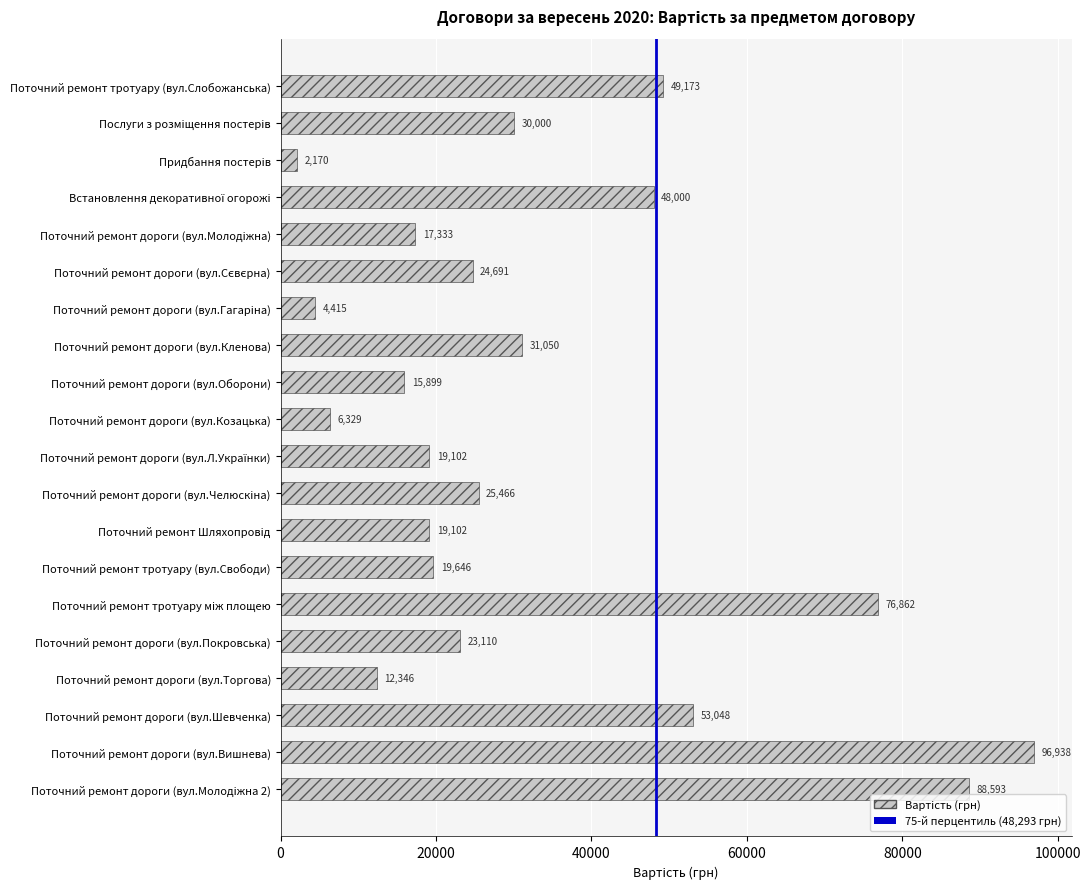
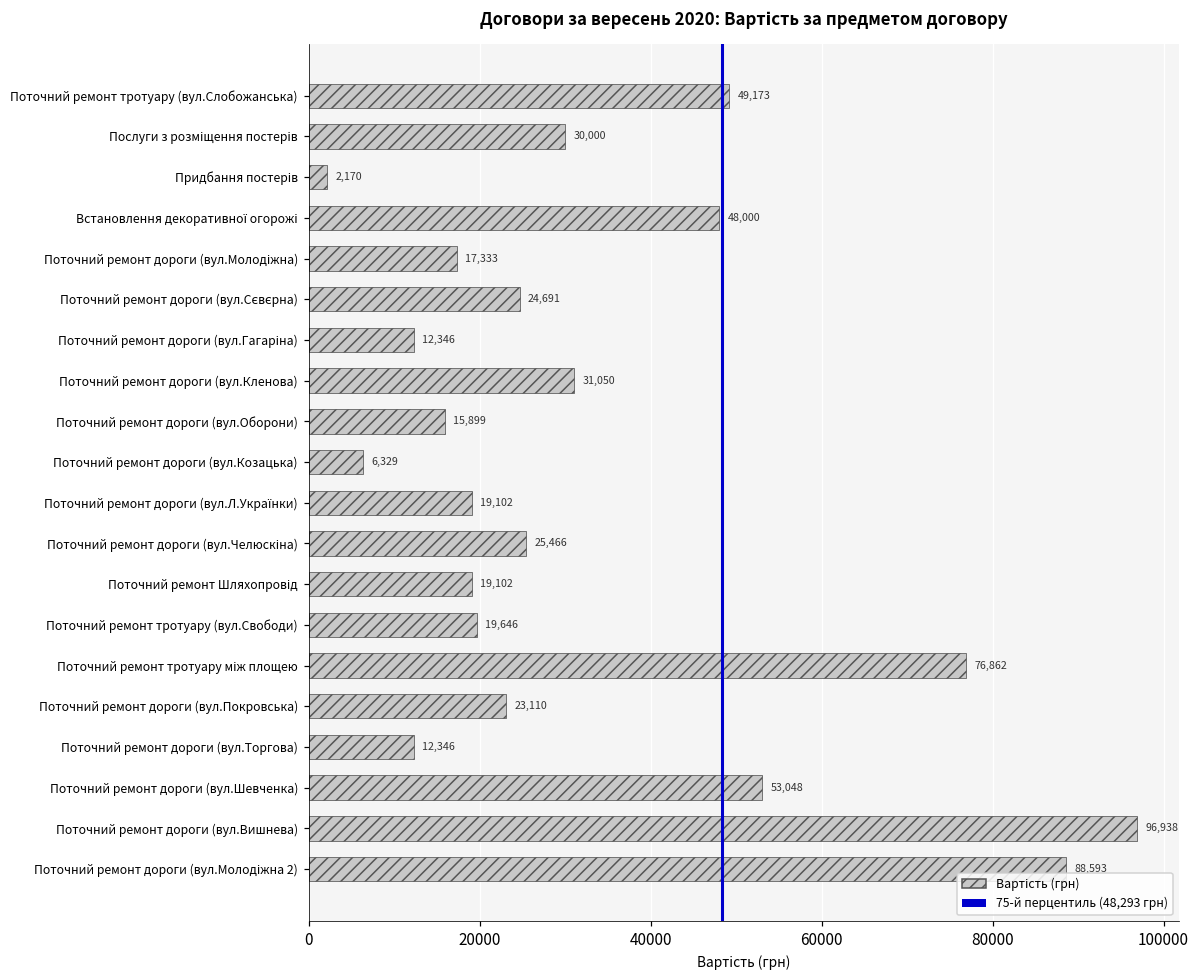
Поточний ремонт дороги (вул.Гагаріна): 4,415 -> 12,346
